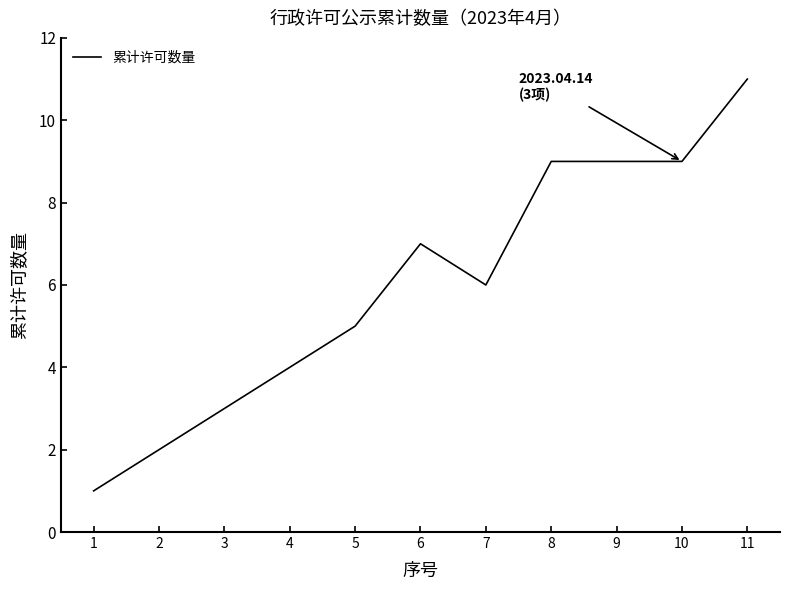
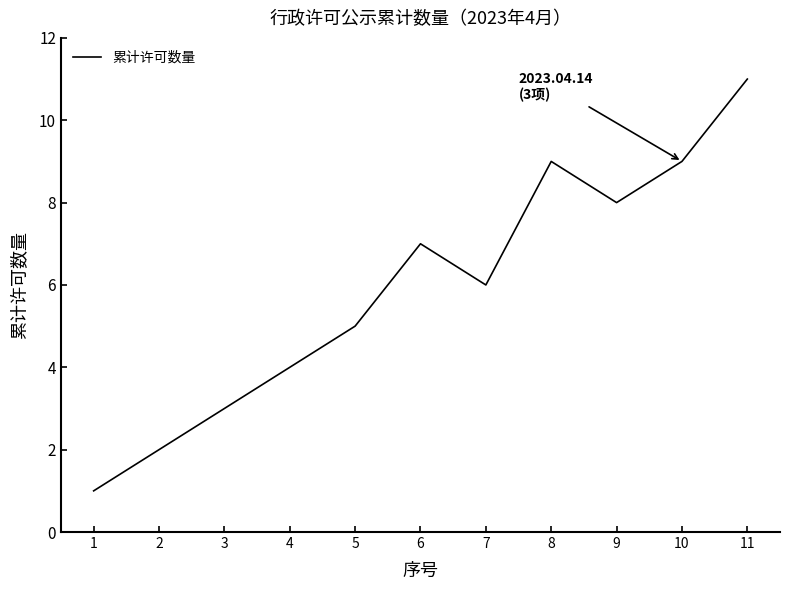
9: 9 -> 8
